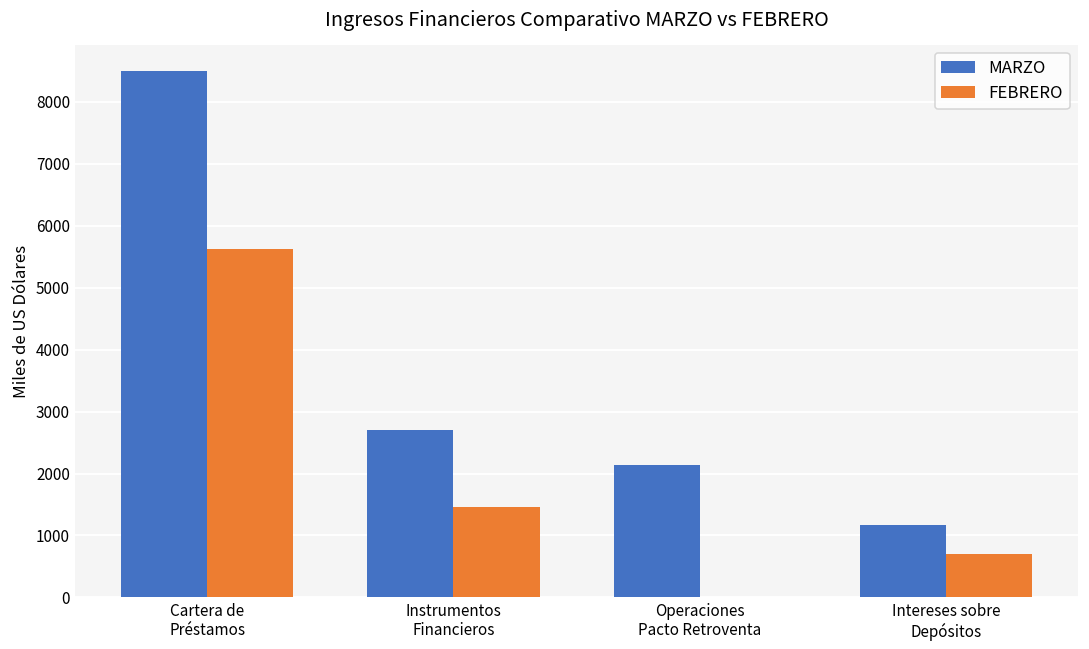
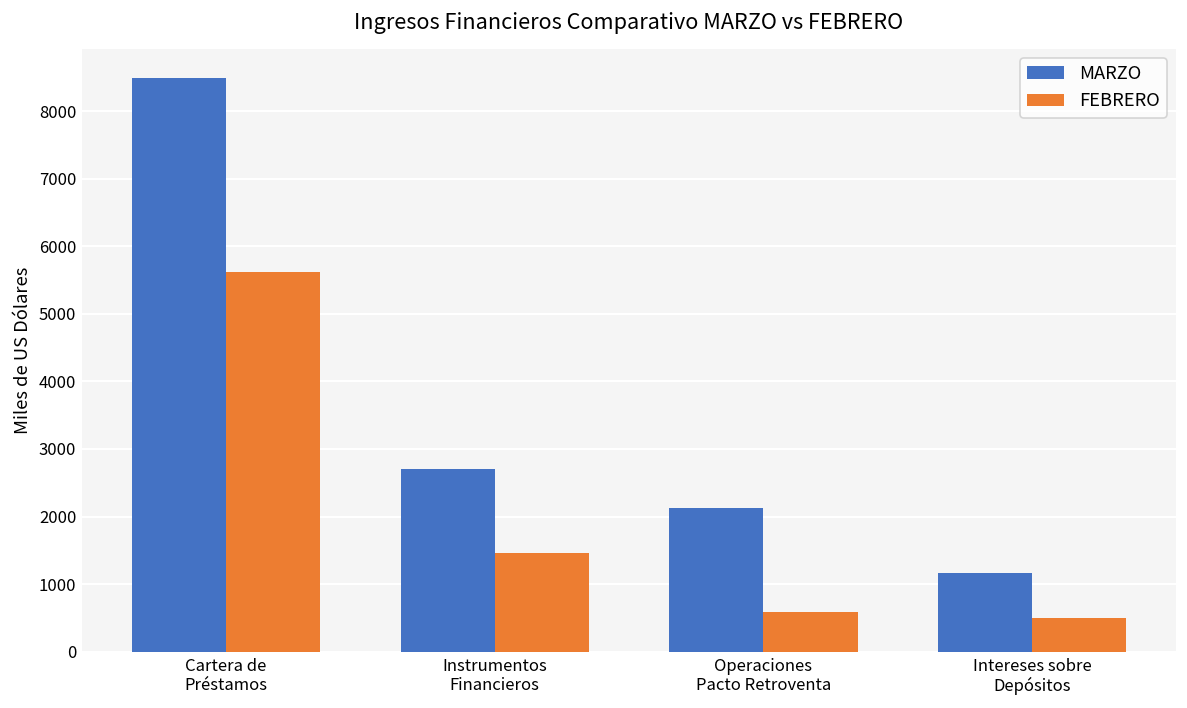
FEBRERO, Operaciones Pacto Retroventa: 0 -> 600
FEBRERO, Intereses sobre Depósitos: 700 -> 500
